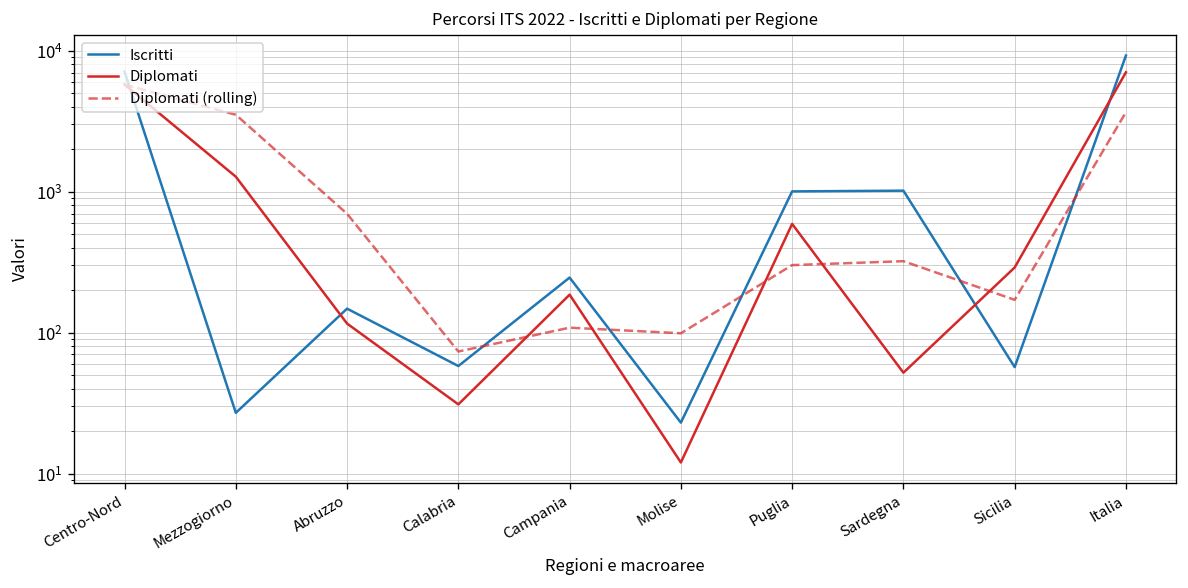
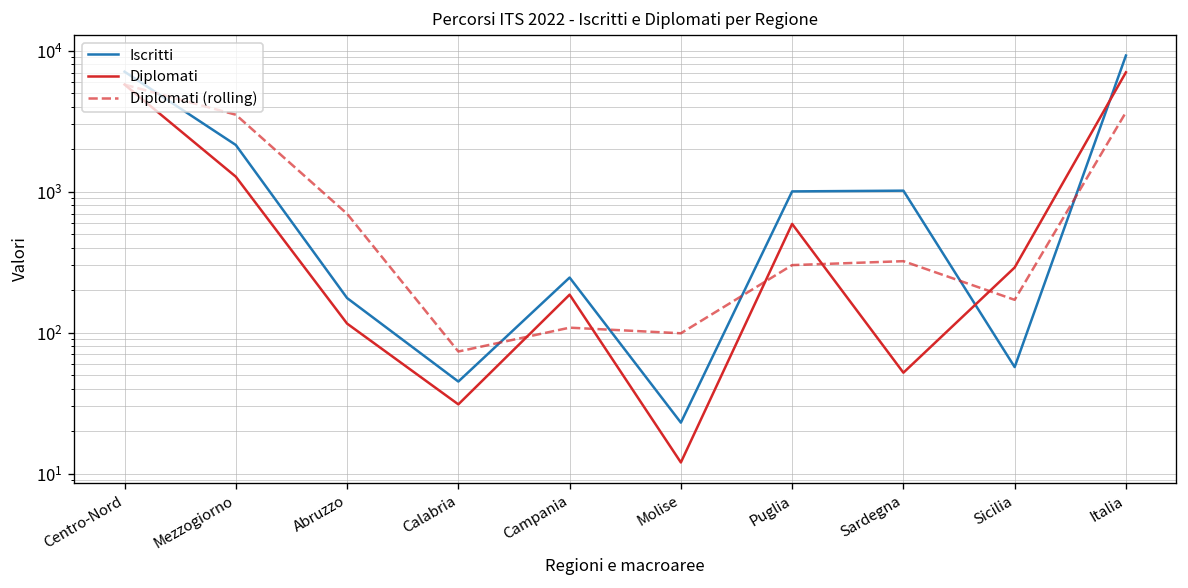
Iscritti, Mezzogiorno: 27 -> 2100
Iscritti, Abruzzo: 150 -> 180
Iscritti, Calabria: 60 -> 45
